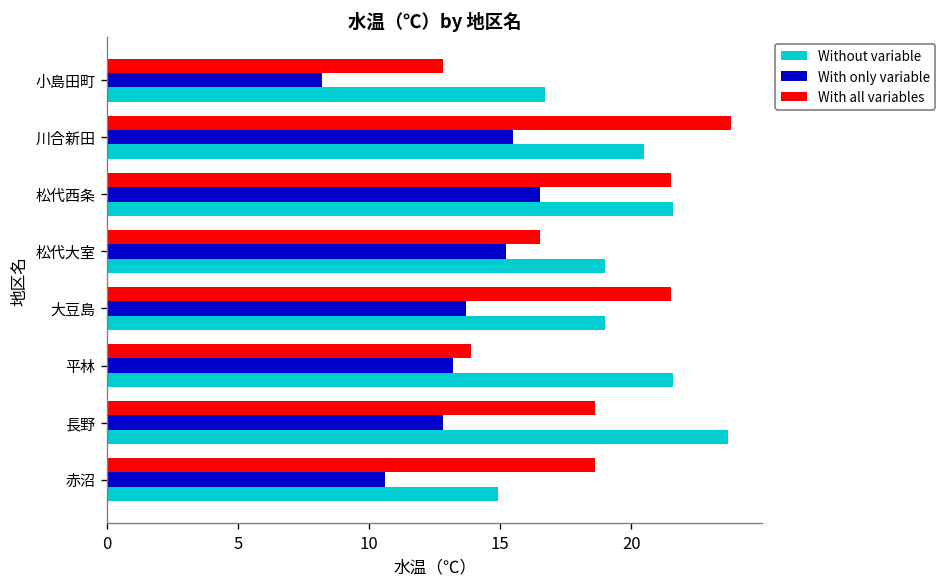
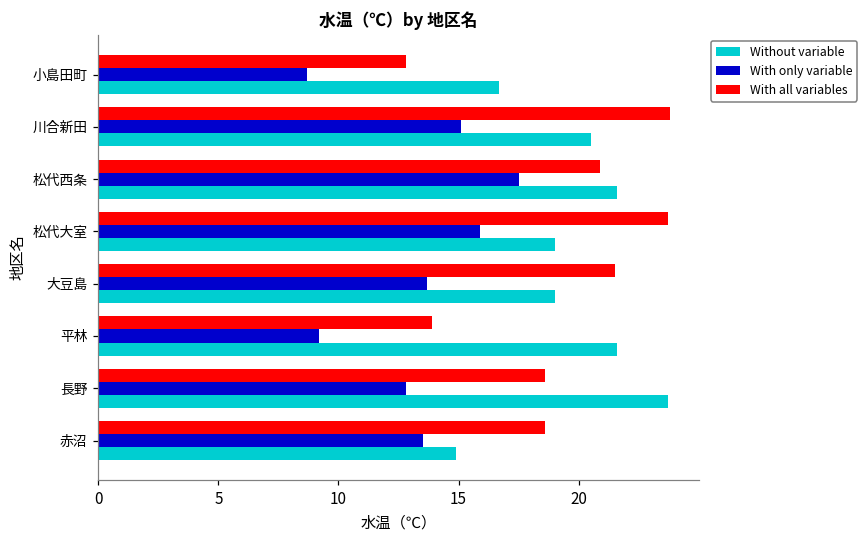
With only variable, 小島田町: 8.2 -> 8.7
With only variable, 川合新田: 15.5 -> 15.1
With all variables, 松代西条: 21.5 -> 20.9
With only variable, 松代西条: 16.5 -> 17.5
With all variables, 松代大室: 16.5 -> 23.7
With only variable, 松代大室: 15.2 -> 15.9
With only variable, 平林: 13.2 -> 9.2
With only variable, 赤沼: 10.6 -> 13.5
